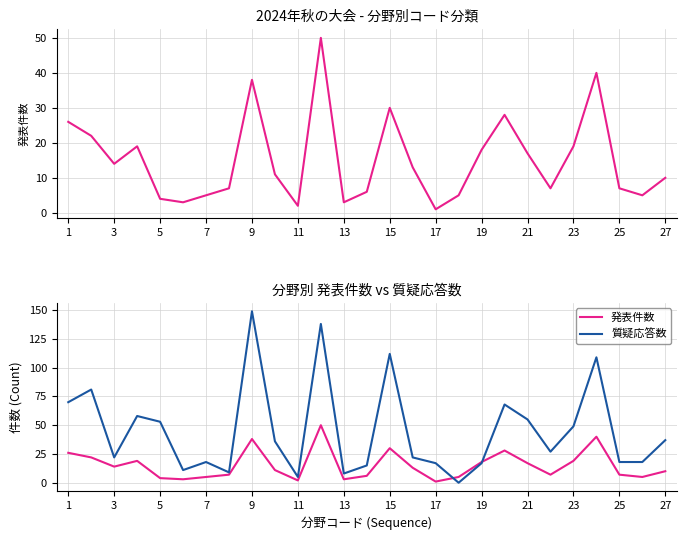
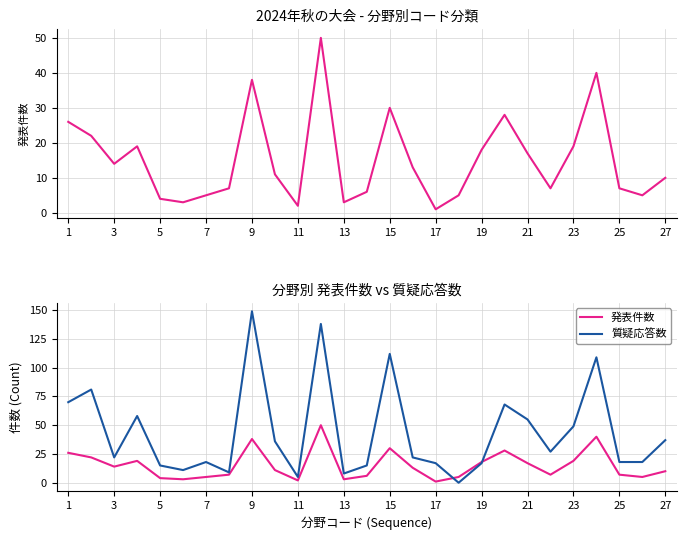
分野別 発表件数 vs 質疑応答数, 質疑応答数, 5: 53 -> 15
